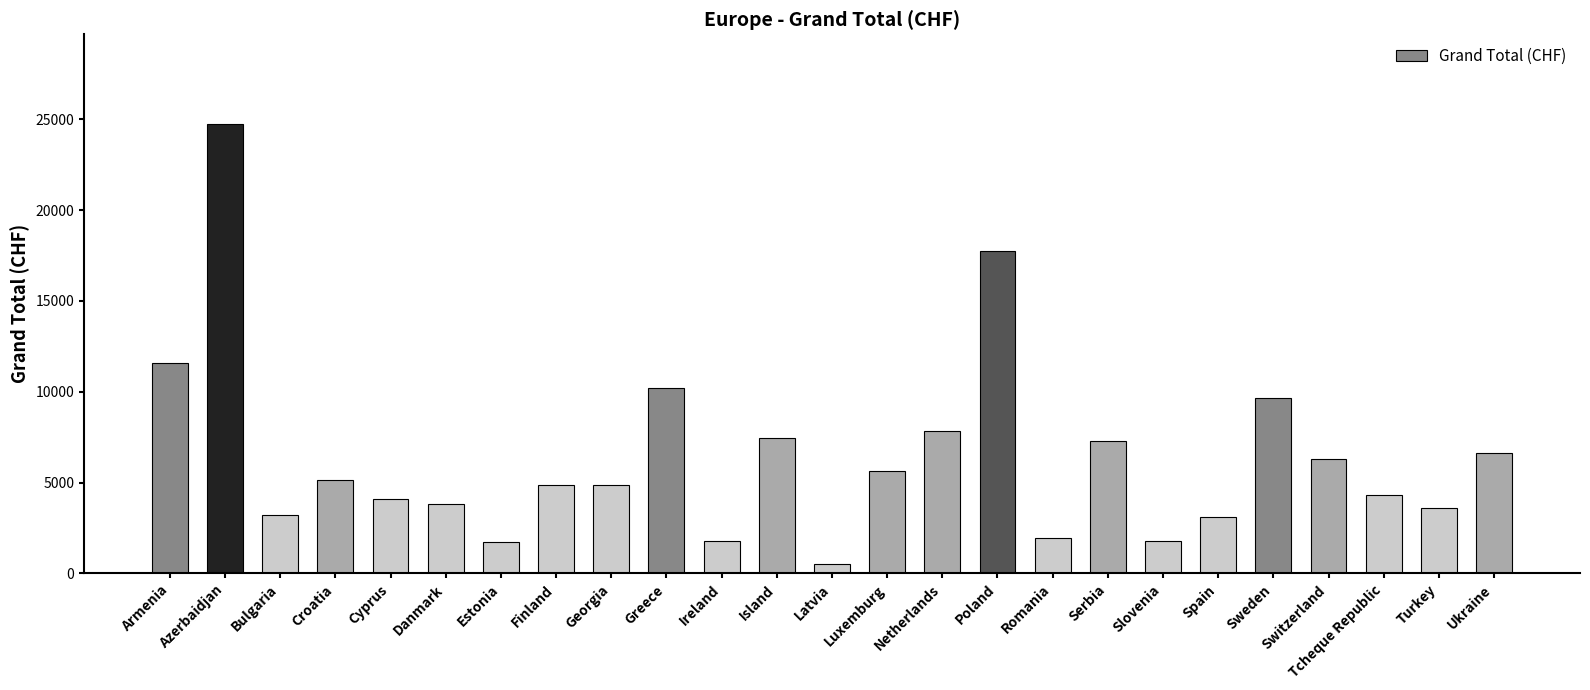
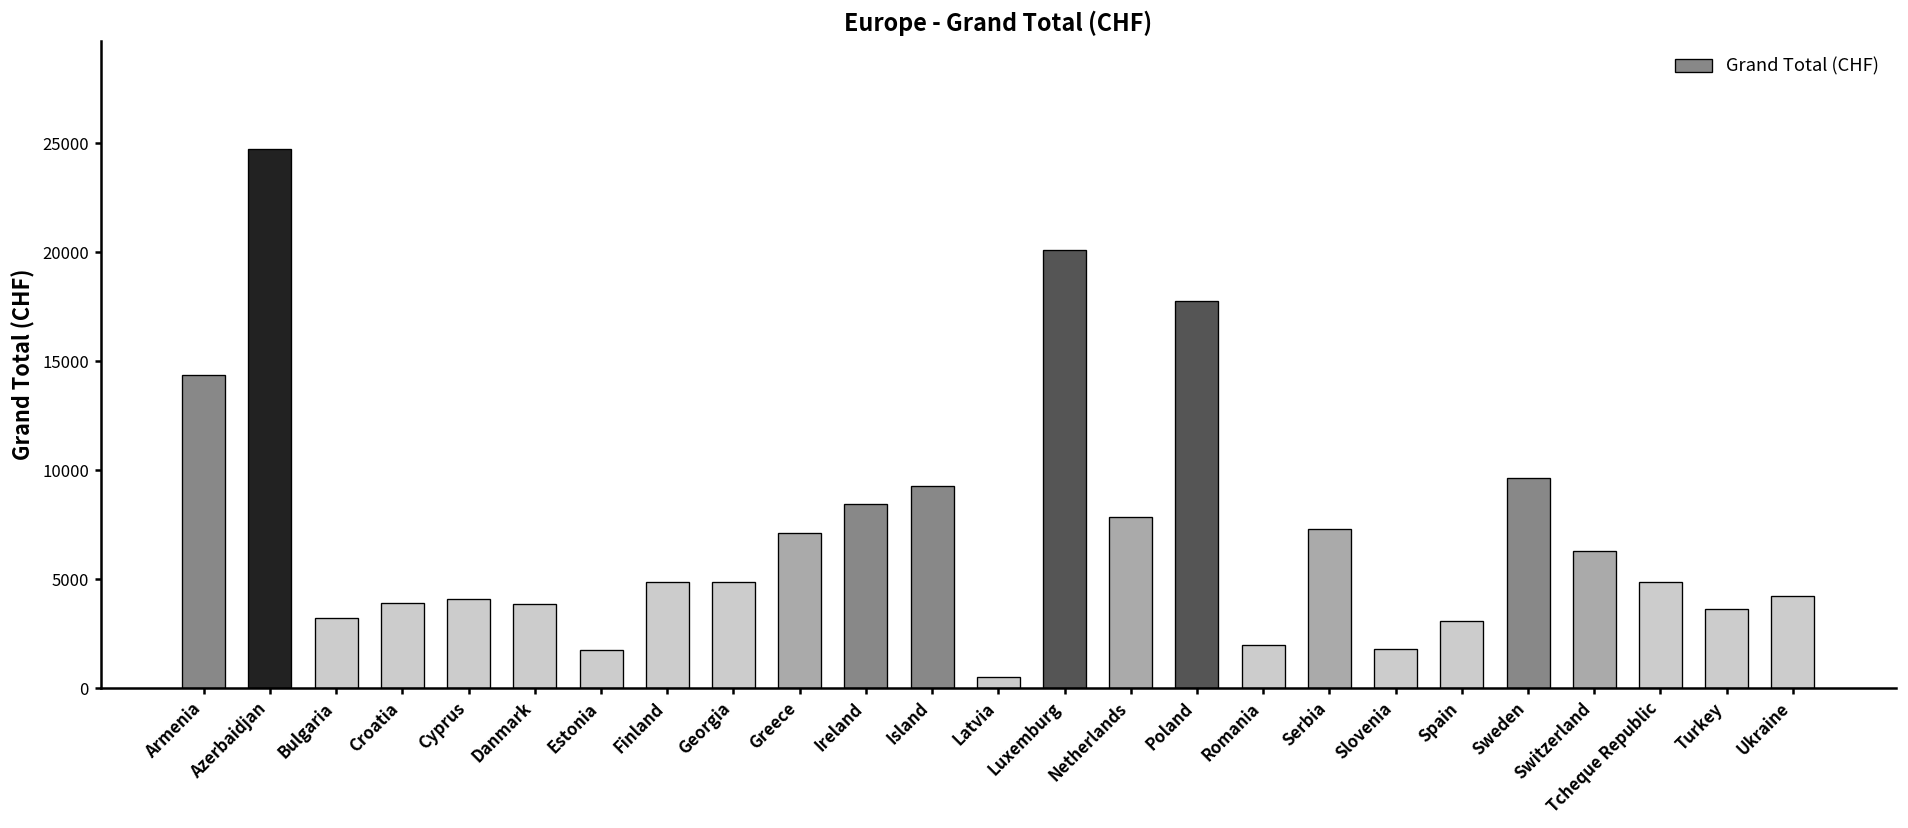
Armenia: 11600 -> 14400
Croatia: 5200 -> 3900
Greece: 10200 -> 7100
Ireland: 1800 -> 8500
Island: 7500 -> 9300
Luxemburg: 5600 -> 20100
Tcheque Republic: 4300 -> 4900
Ukraine: 6600 -> 4200
